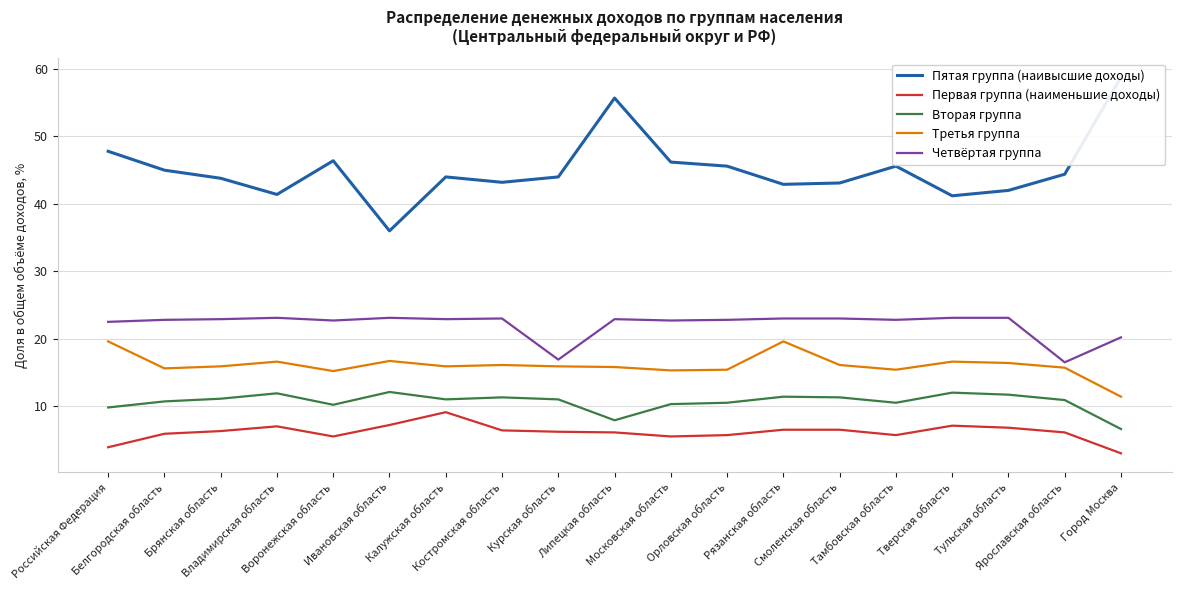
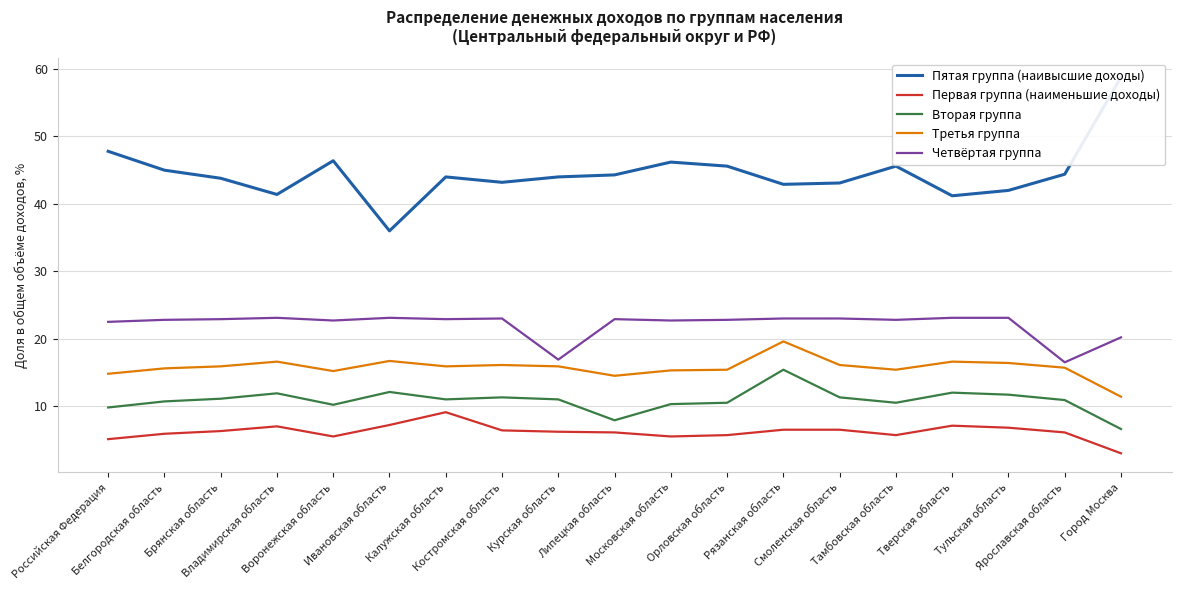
Первая группа (наименьшие доходы), Российская Федерация: 4 -> 5
Третья группа, Российская Федерация: 20 -> 15
Пятая группа (наивысшие доходы), Липецкая область: 56 -> 44
Третья группа, Липецкая область: 16 -> 15
Вторая группа, Рязанская область: 11 -> 15
